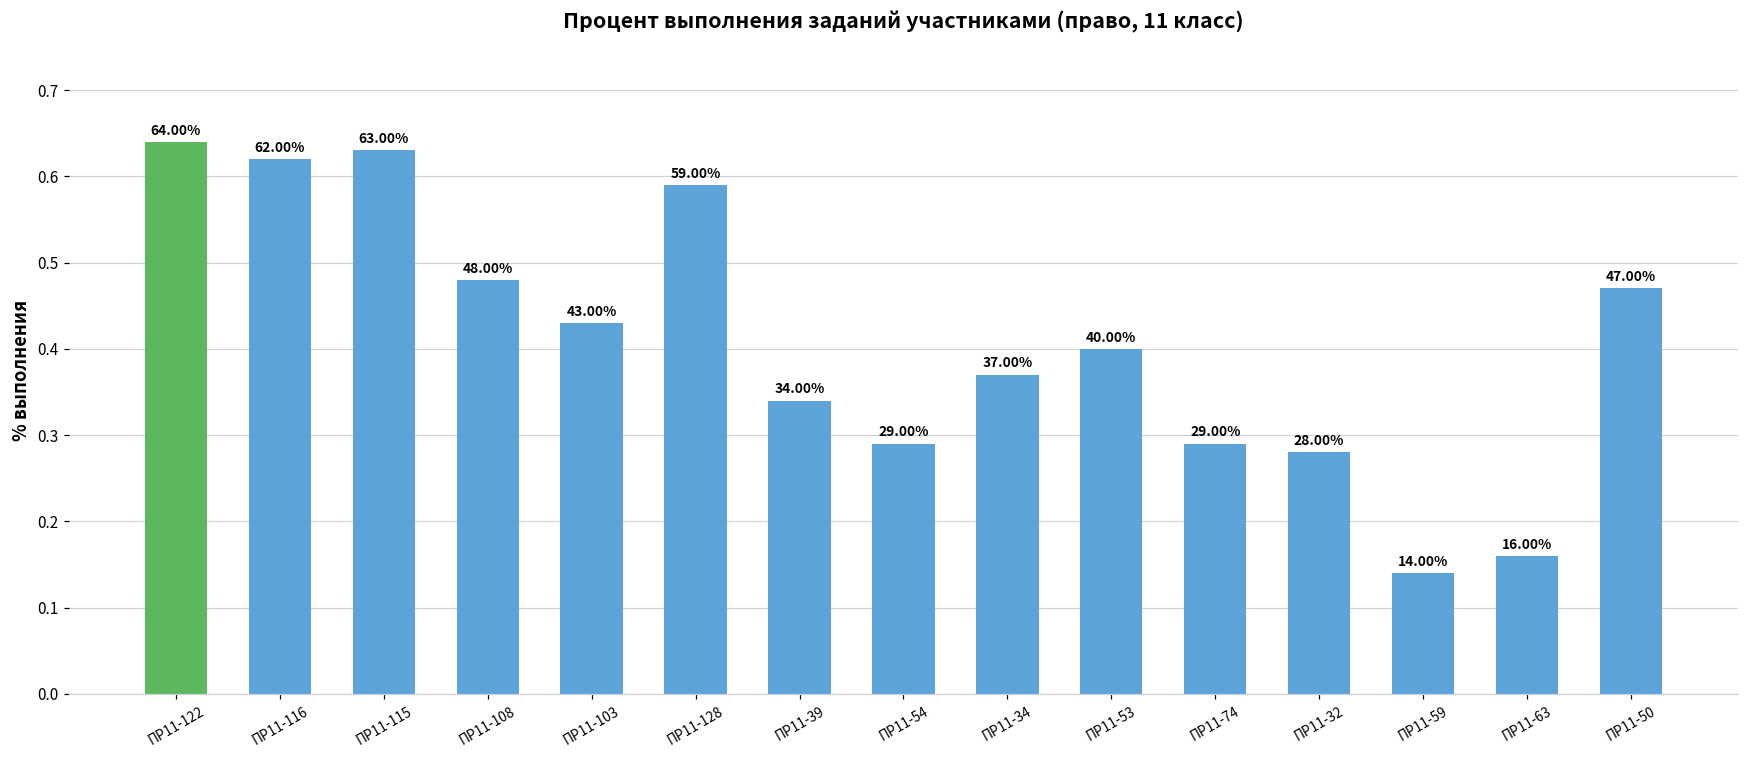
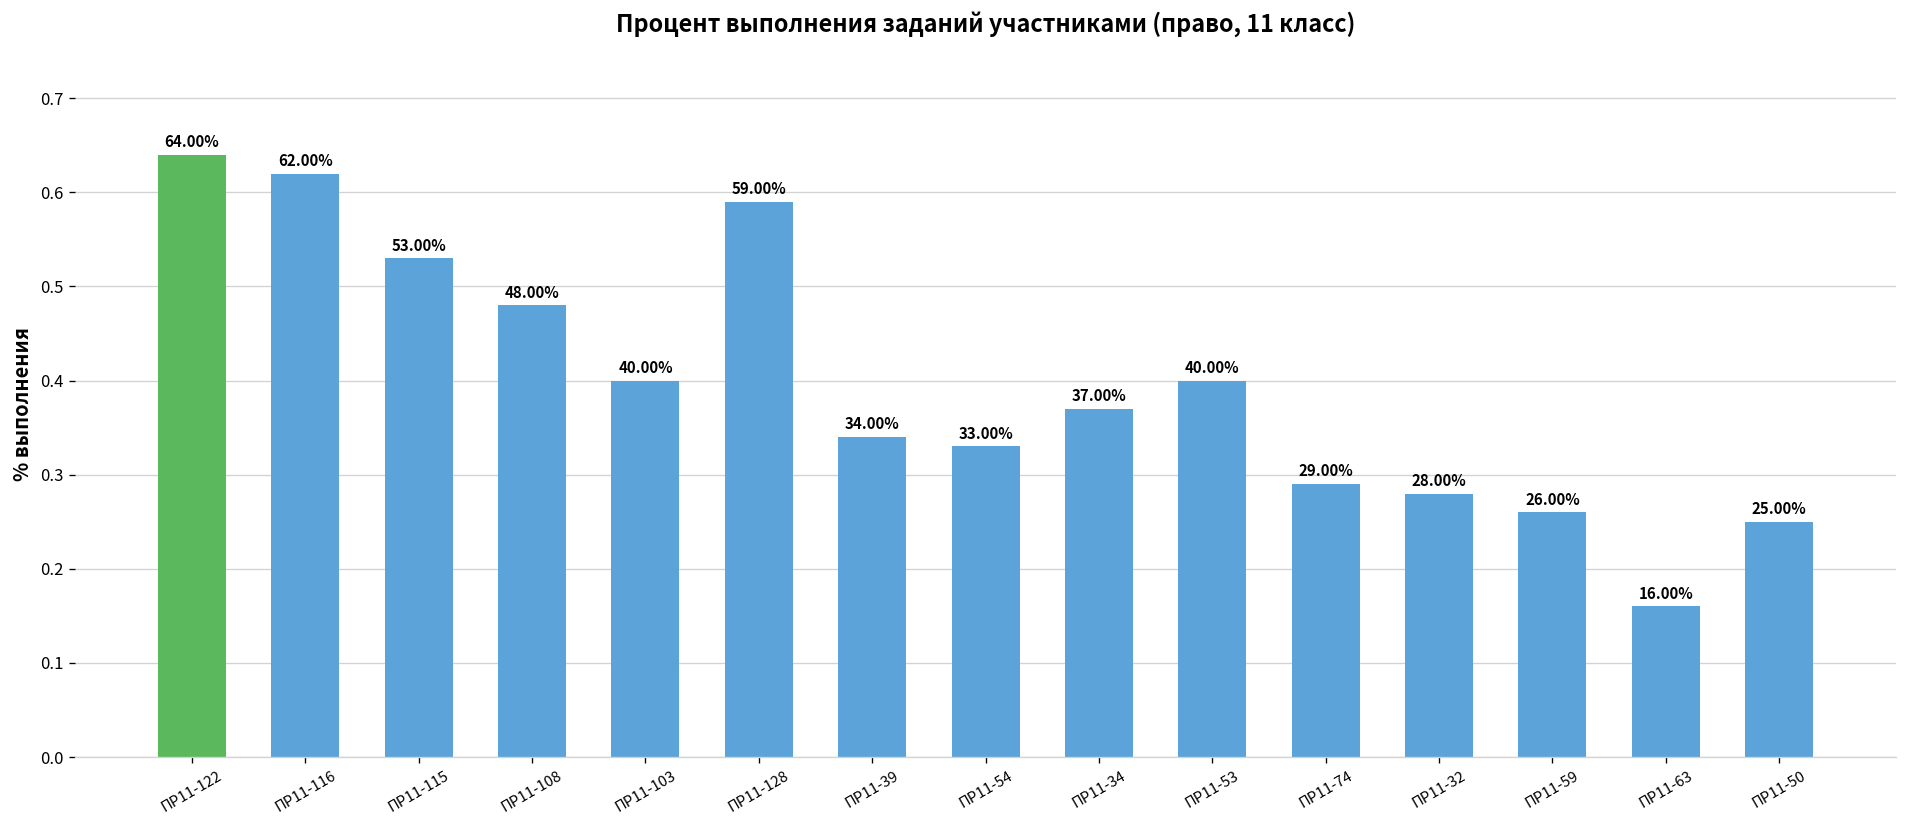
ПР11-115: 63.00% -> 53.00%
ПР11-103: 43.00% -> 40.00%
ПР11-54: 29.00% -> 33.00%
ПР11-59: 14.00% -> 26.00%
ПР11-50: 47.00% -> 25.00%
